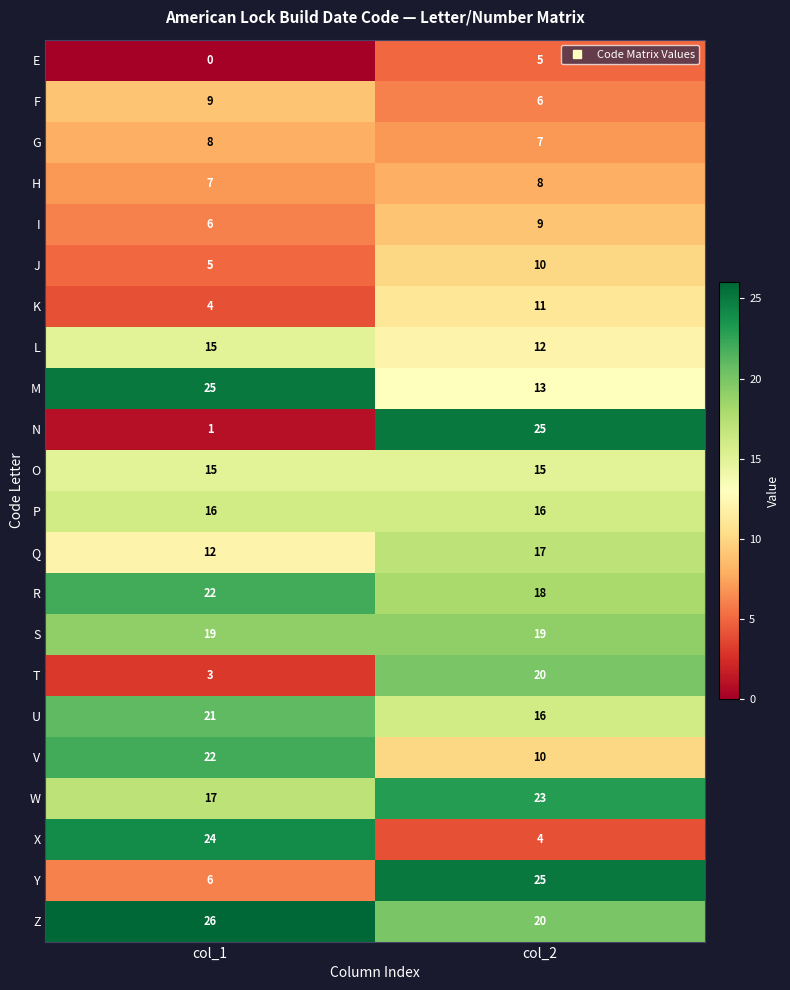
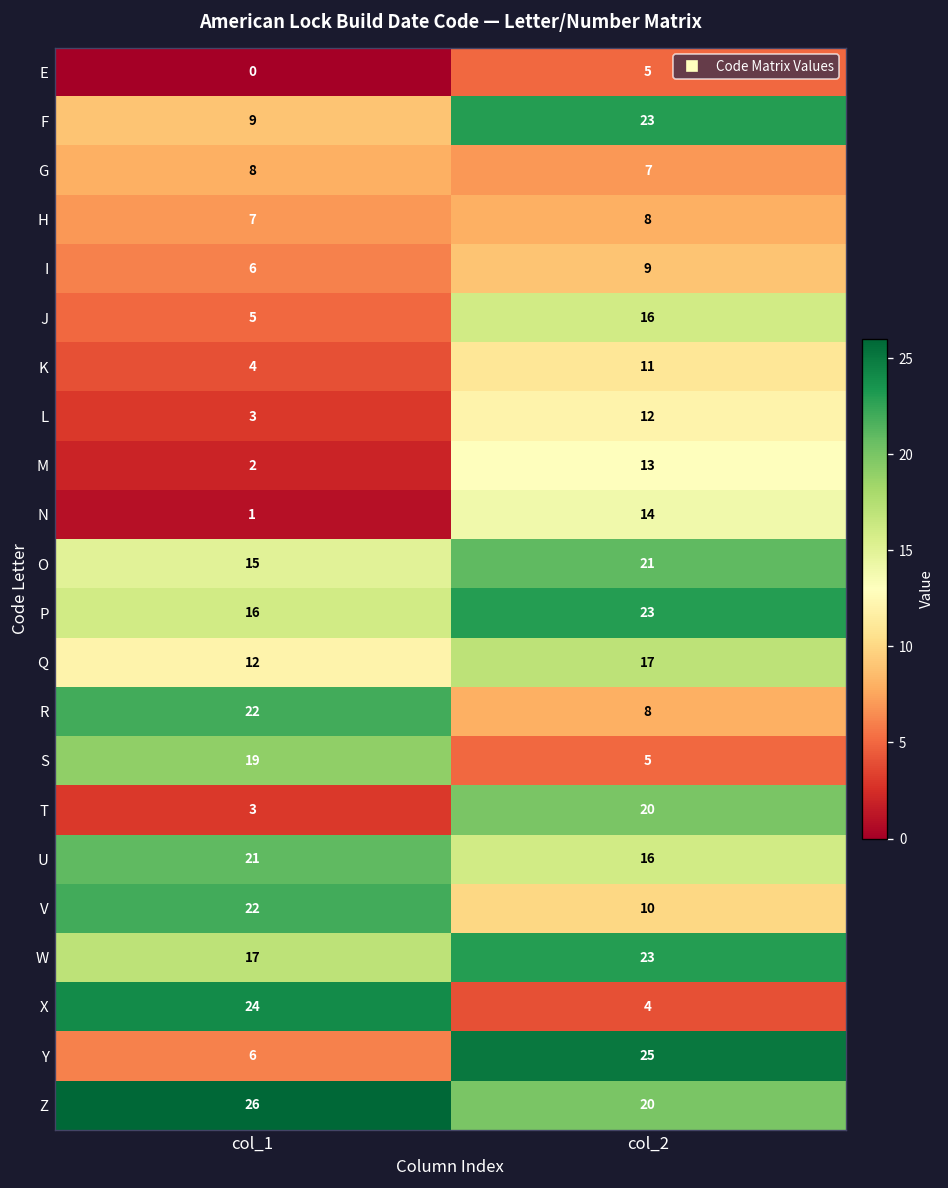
F, col_2: 6 -> 23
J, col_2: 10 -> 16
L, col_1: 15 -> 3
M, col_1: 25 -> 2
N, col_2: 25 -> 14
O, col_2: 15 -> 21
P, col_2: 16 -> 23
R, col_2: 18 -> 8
S, col_2: 19 -> 5
